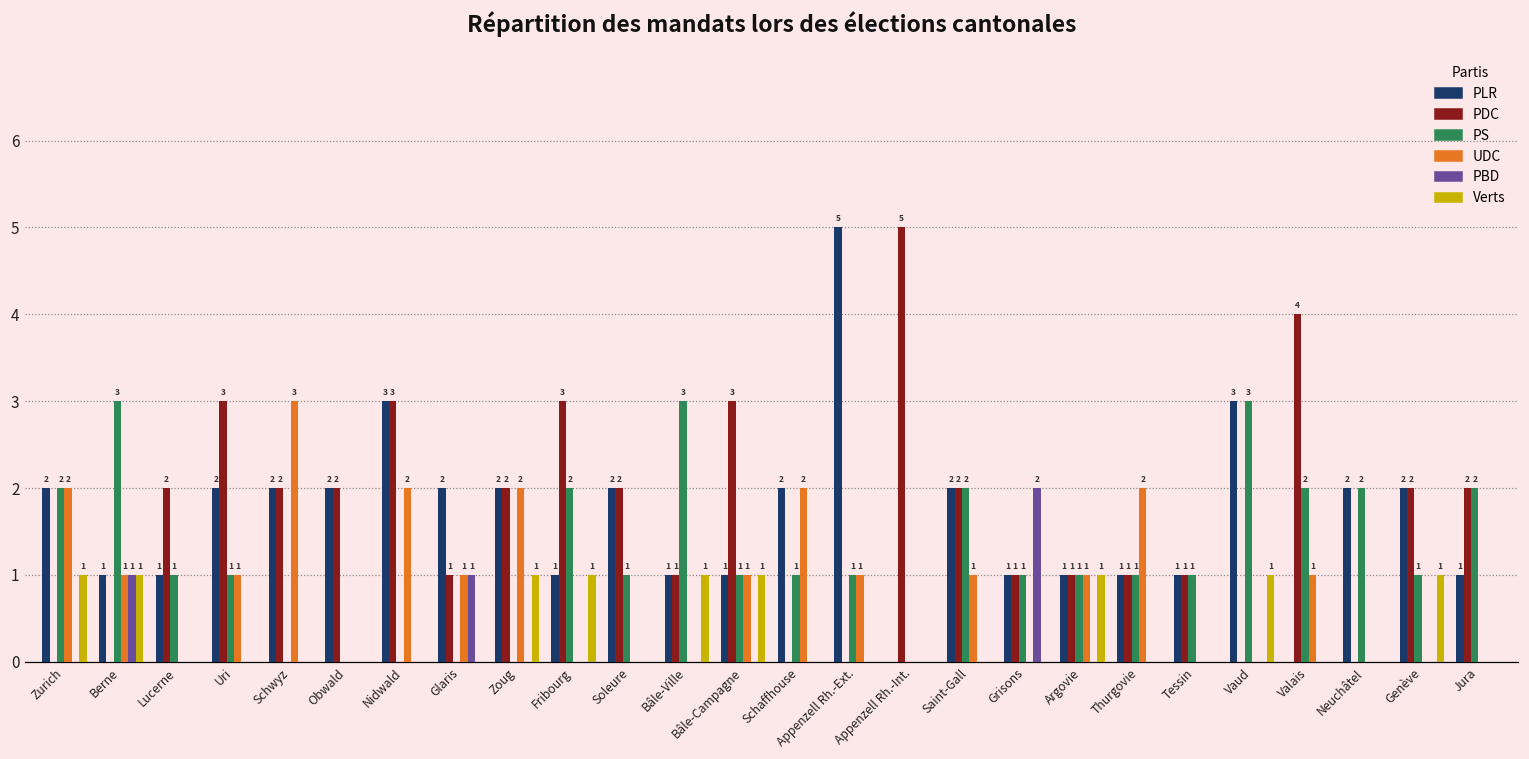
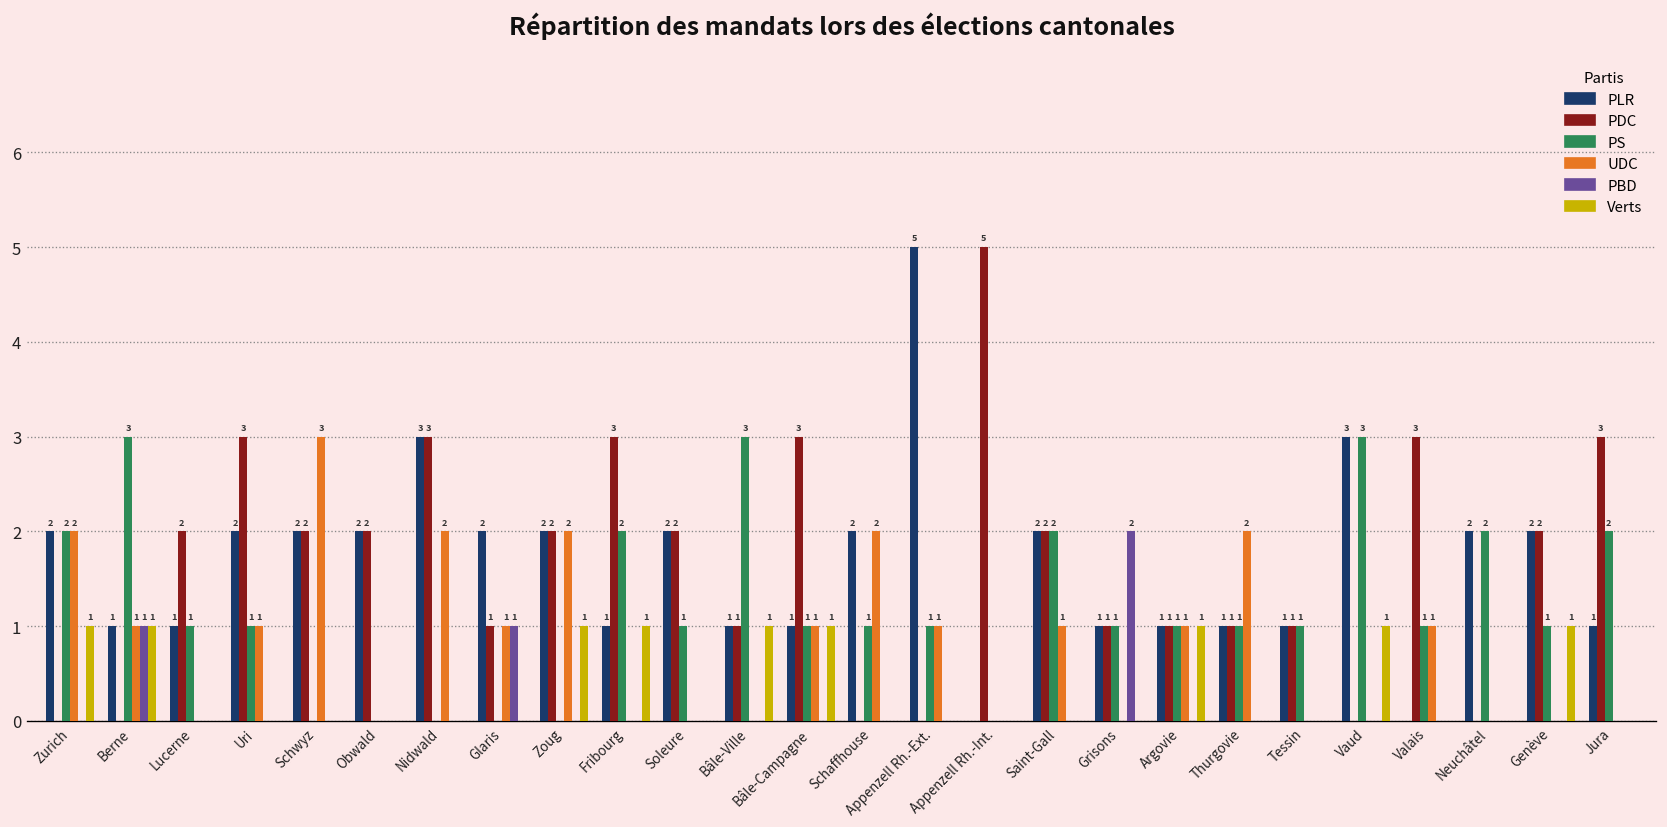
PDC, Valais: 4 -> 3
PS, Valais: 2 -> 1
PDC, Jura: 2 -> 3
